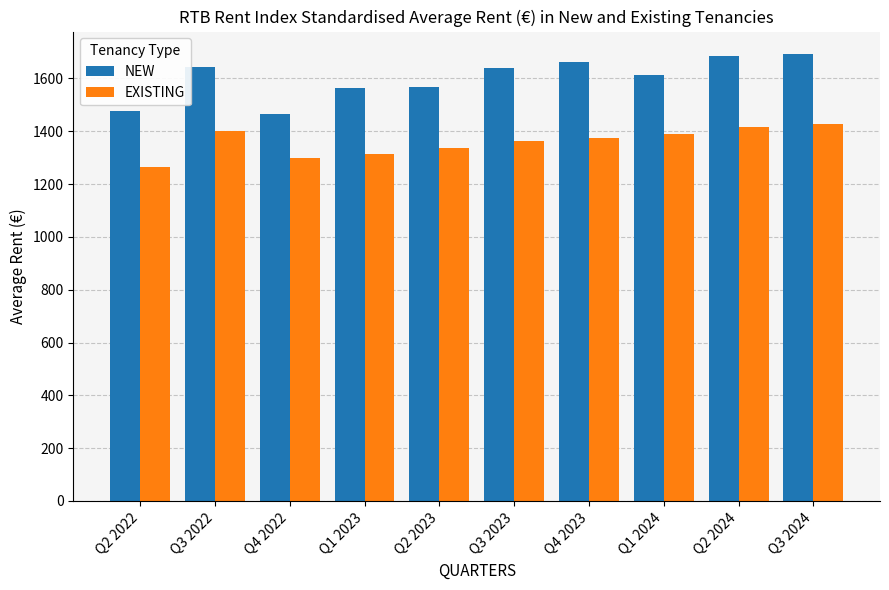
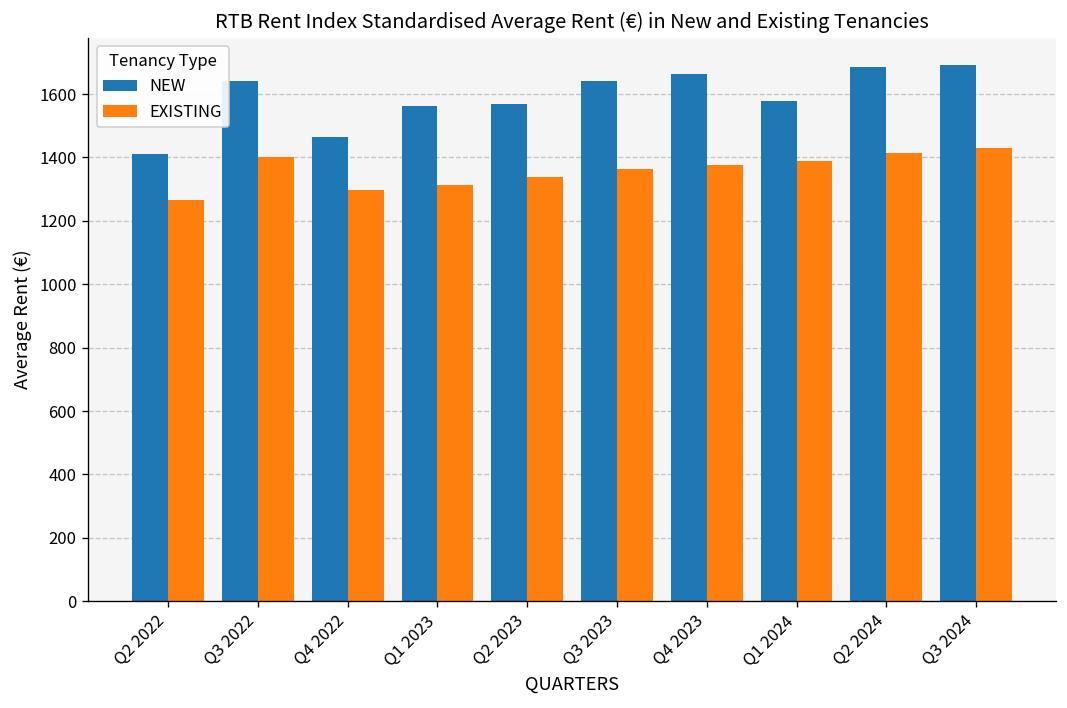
NEW, Q2 2022: 1480 -> 1410
NEW, Q1 2024: 1610 -> 1580
